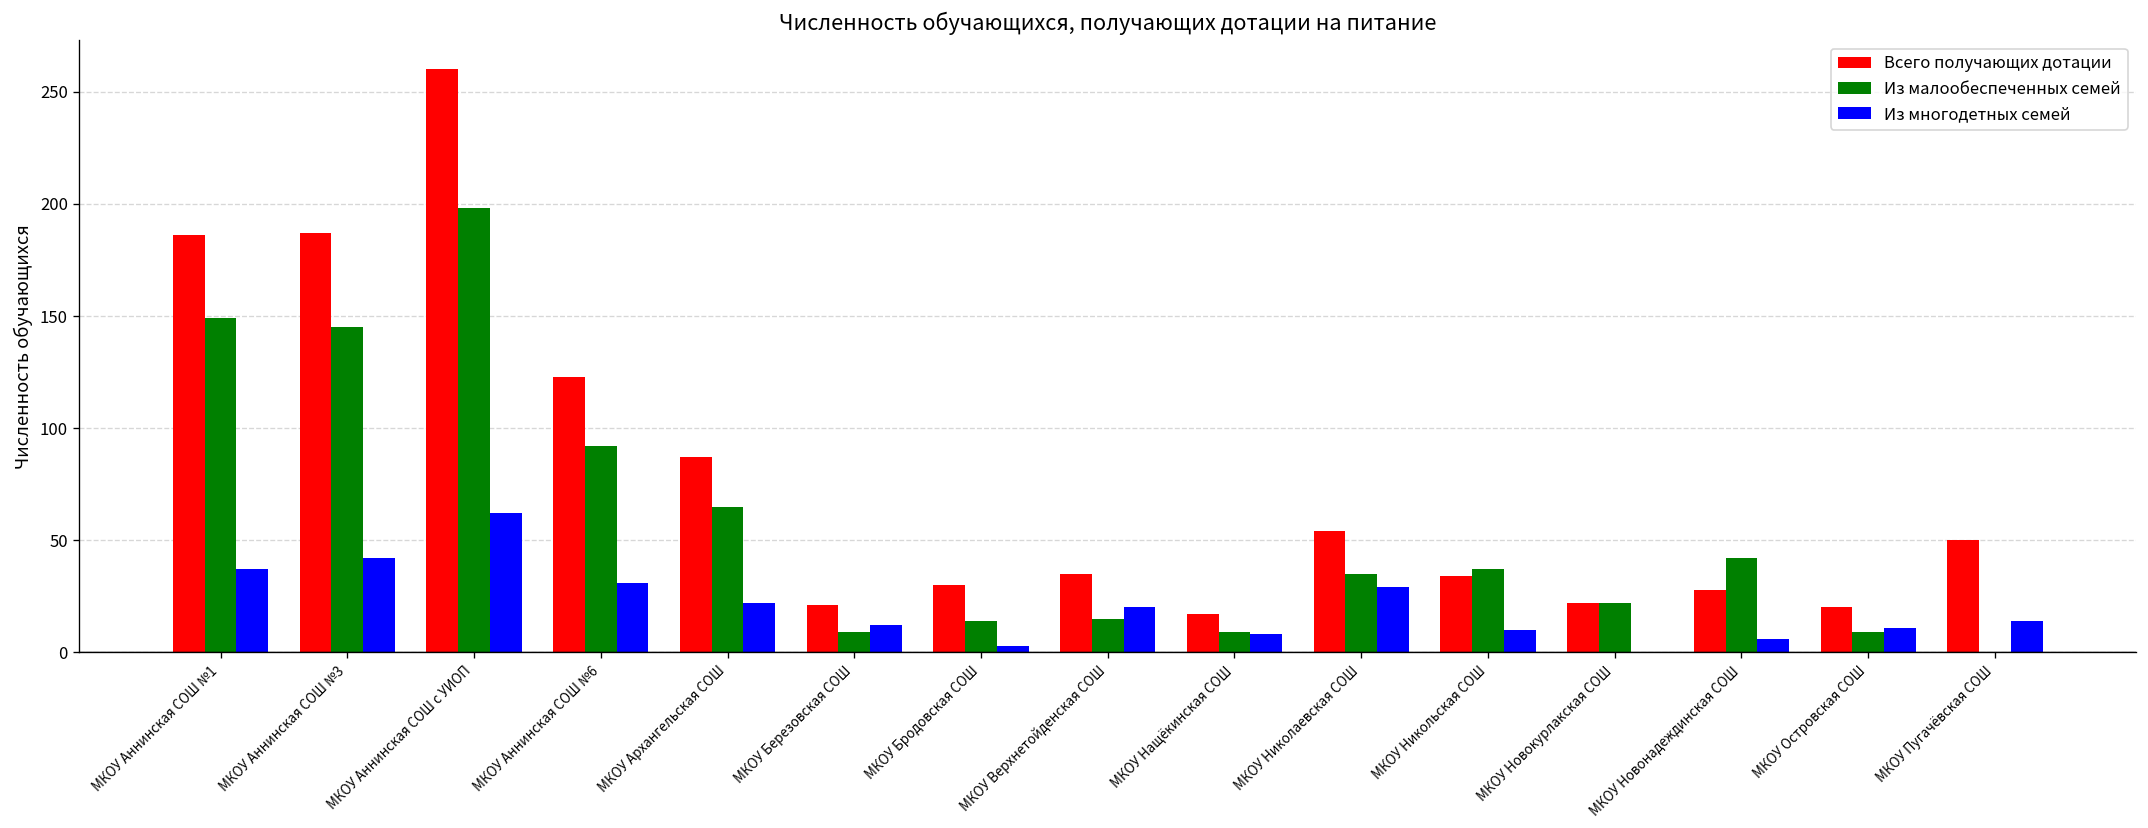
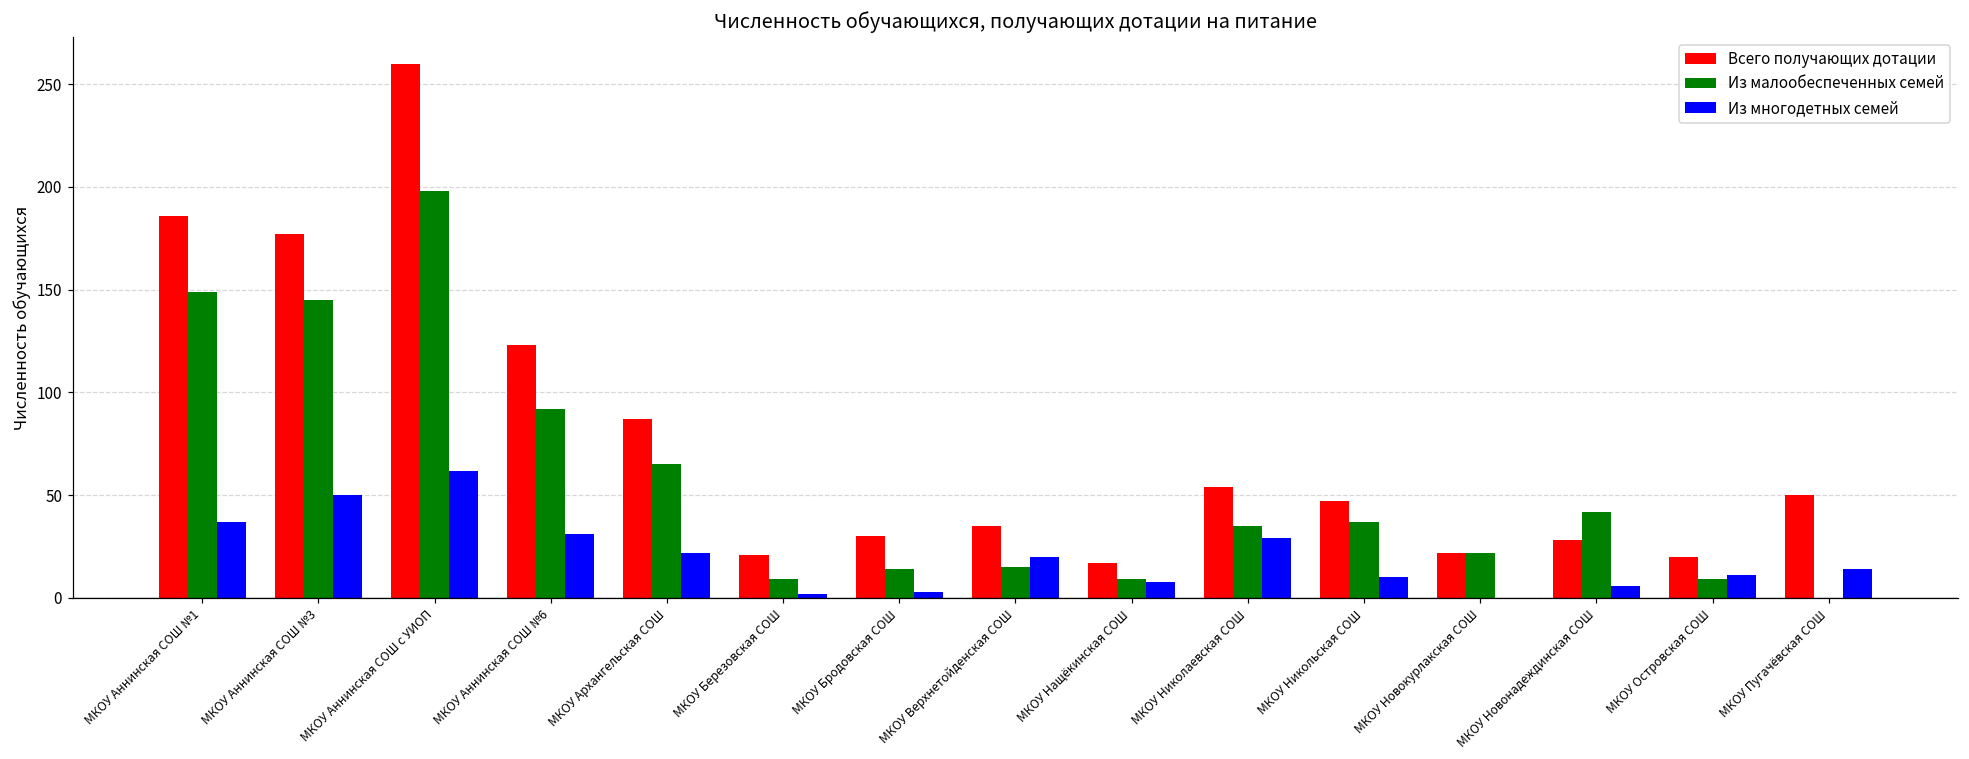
Всего получающих дотации, МКОУ Аннинская СОШ №3: 187 -> 177
Из многодетных семей, МКОУ Аннинская СОШ №3: 42 -> 50
Из многодетных семей, МКОУ Березовская СОШ: 12 -> 2
Всего получающих дотации, МКОУ Никольская СОШ: 34 -> 47
